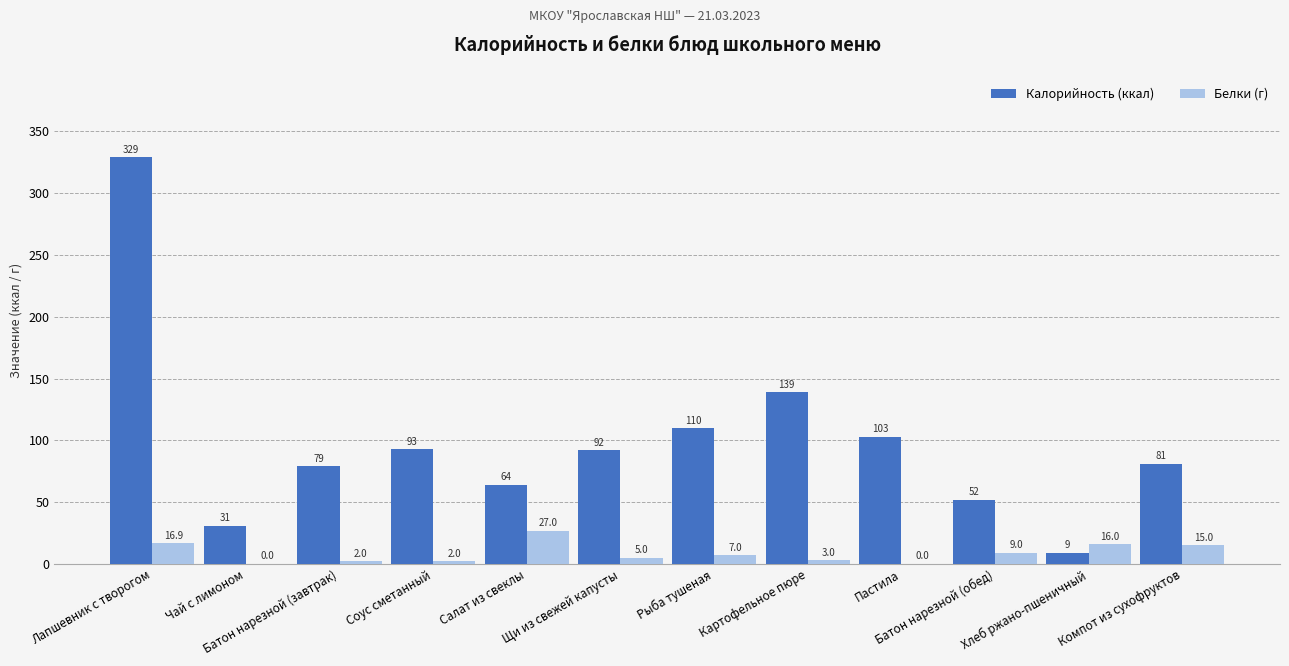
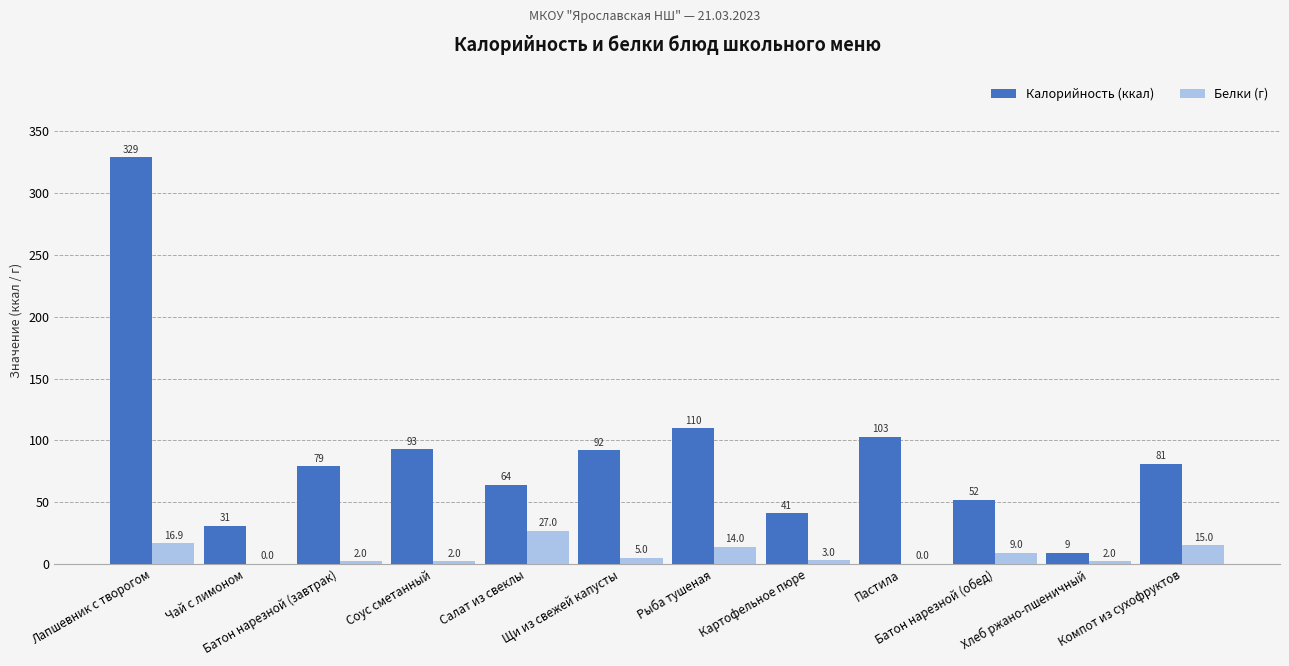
Белки (г), Рыба тушеная: 7.0 -> 14.0
Калорийность (ккал), Картофельное пюре: 139 -> 41
Белки (г), Хлеб ржано-пшеничный: 16.0 -> 2.0
